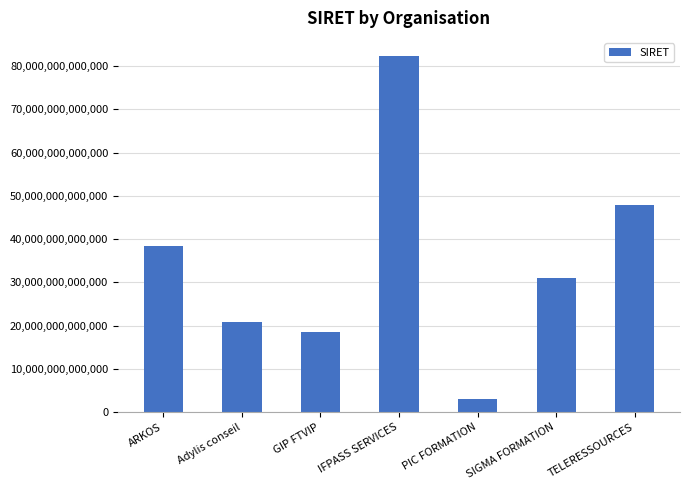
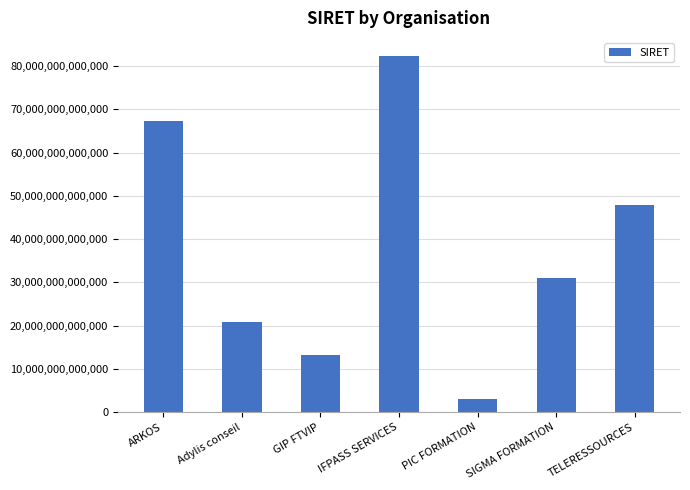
ARKOS: 38,000,000,000,000 -> 67,000,000,000,000
GIP FTVIP: 18,000,000,000,000 -> 13,000,000,000,000
